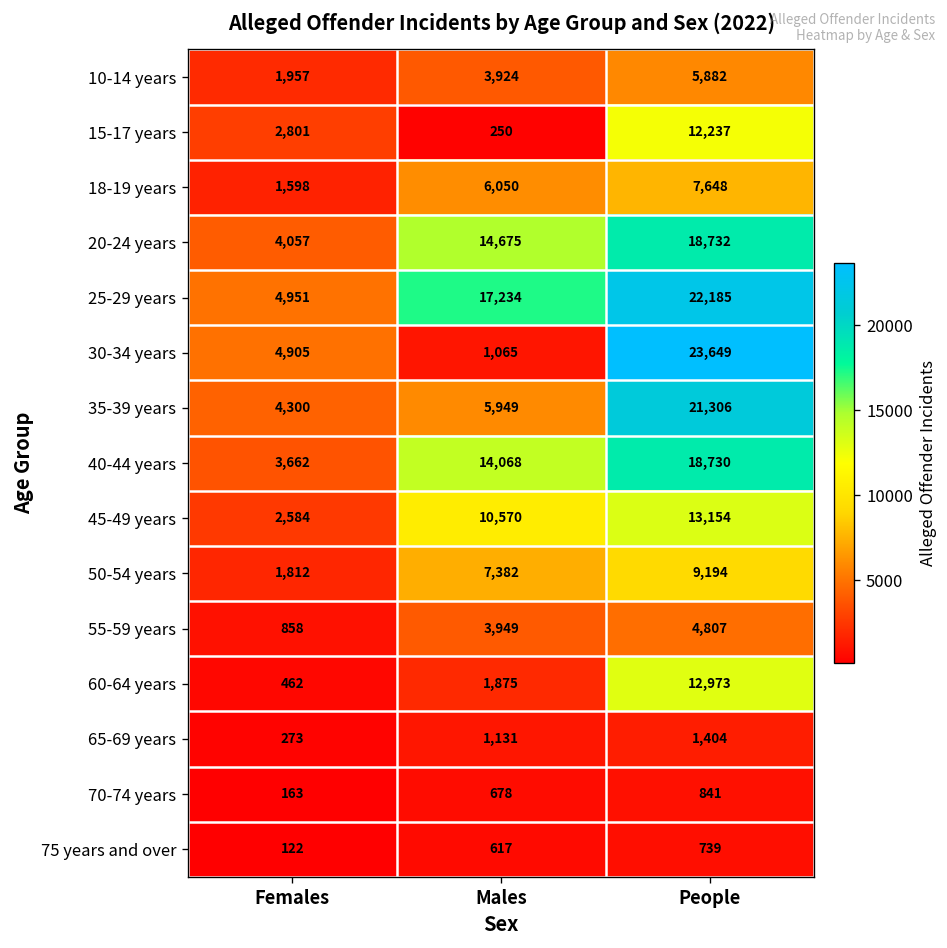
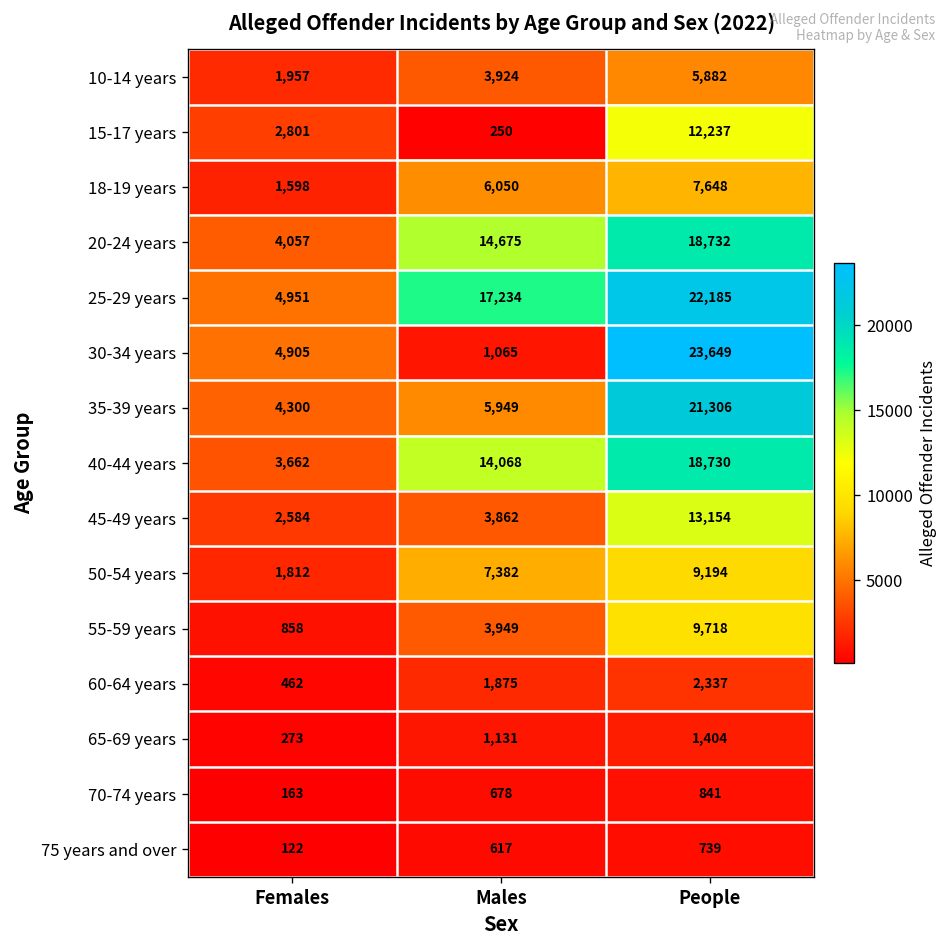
45-49 years, Males: 10,570 -> 3,862
55-59 years, People: 4,807 -> 9,718
60-64 years, People: 12,973 -> 2,337
